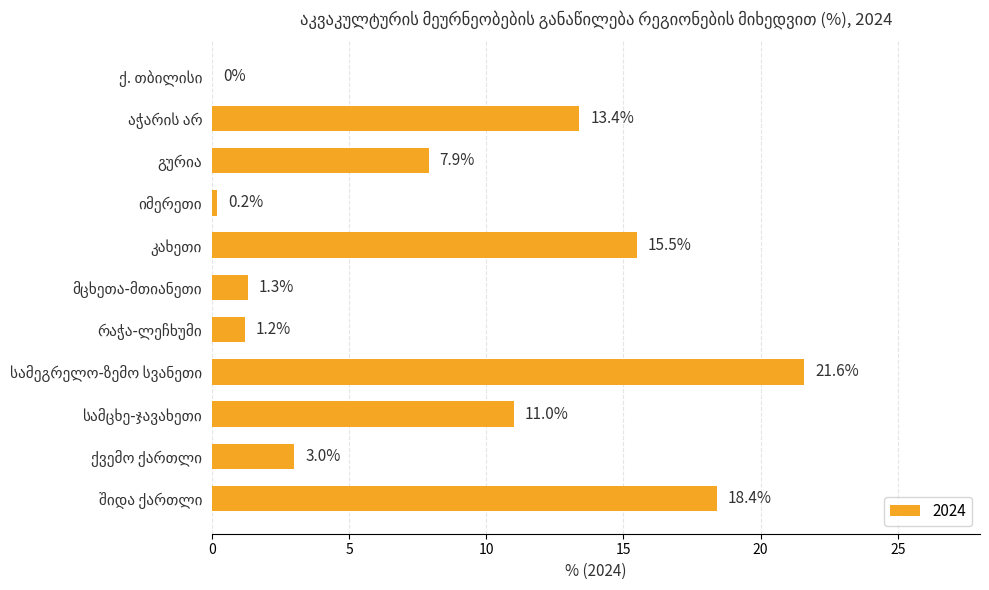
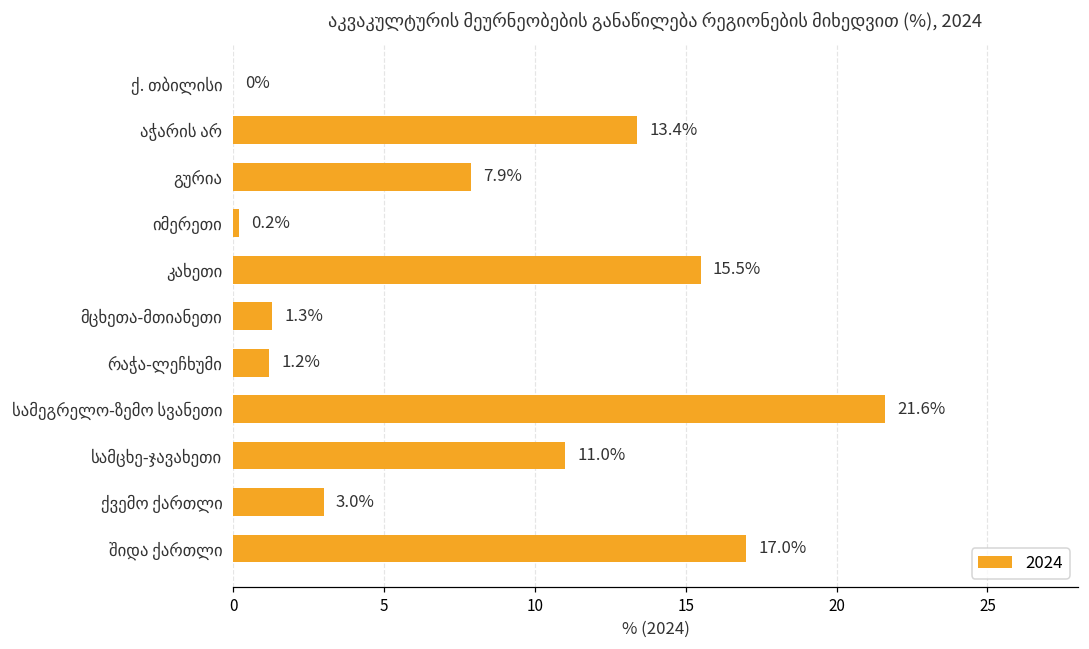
შიდა ქართლი: 18.4% -> 17.0%
